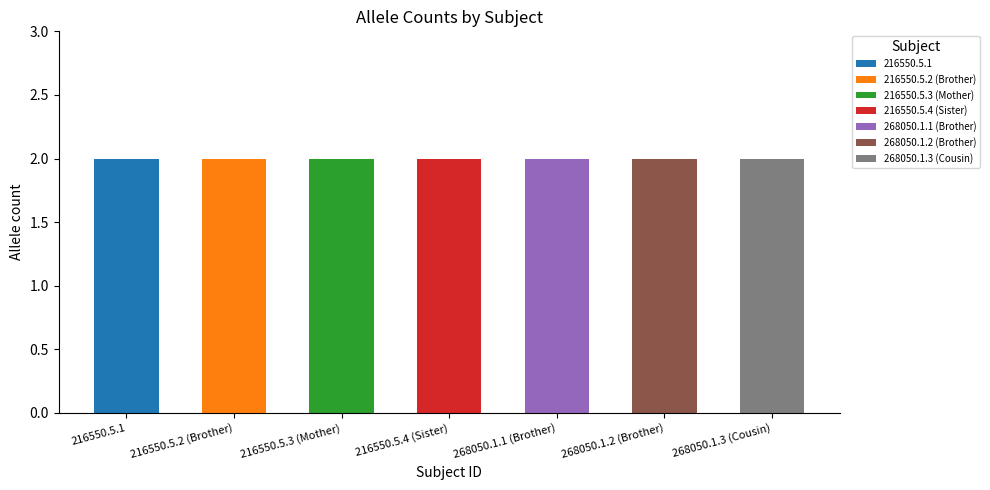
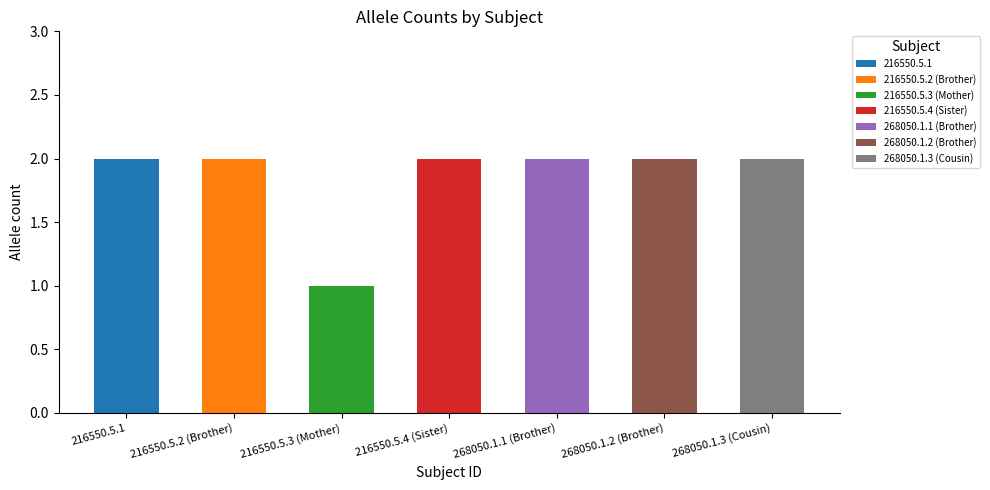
216550.5.3 (Mother): 2 -> 1
